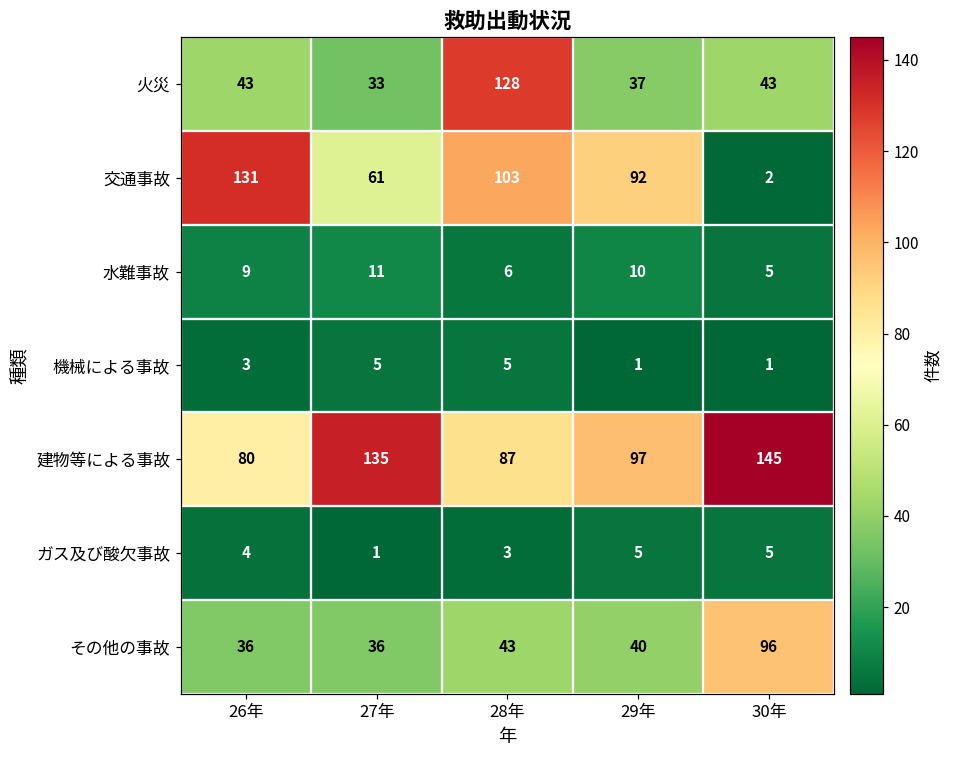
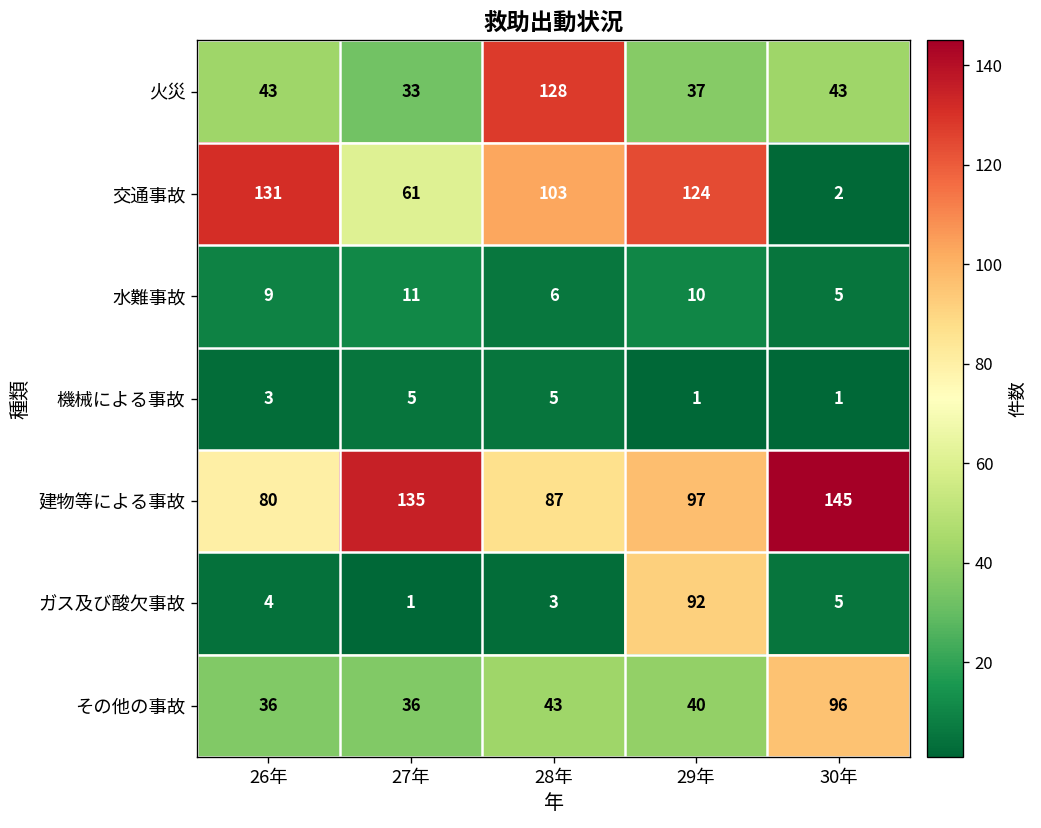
交通事故, 29年: 92 -> 124
ガス及び酸欠事故, 29年: 5 -> 92
